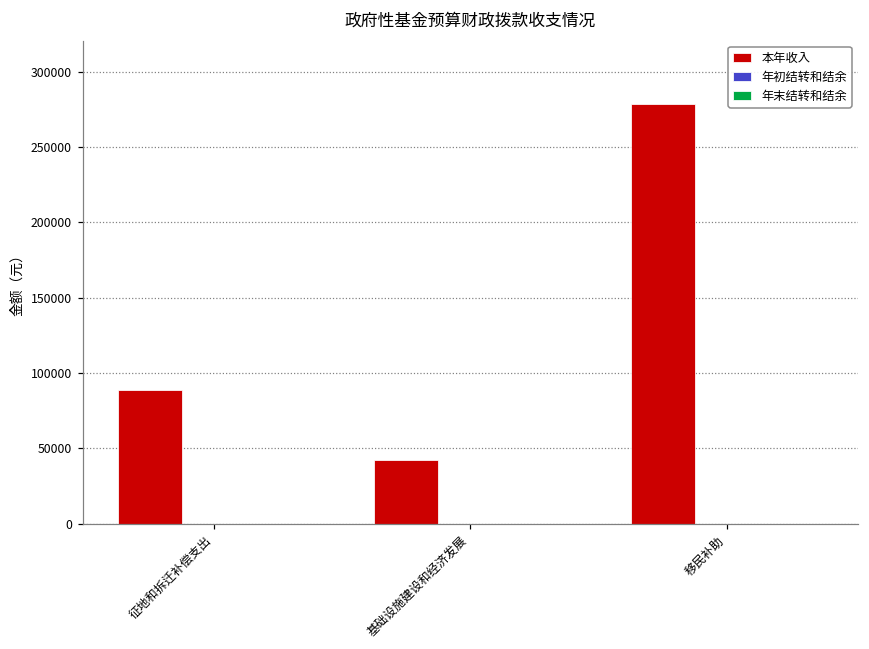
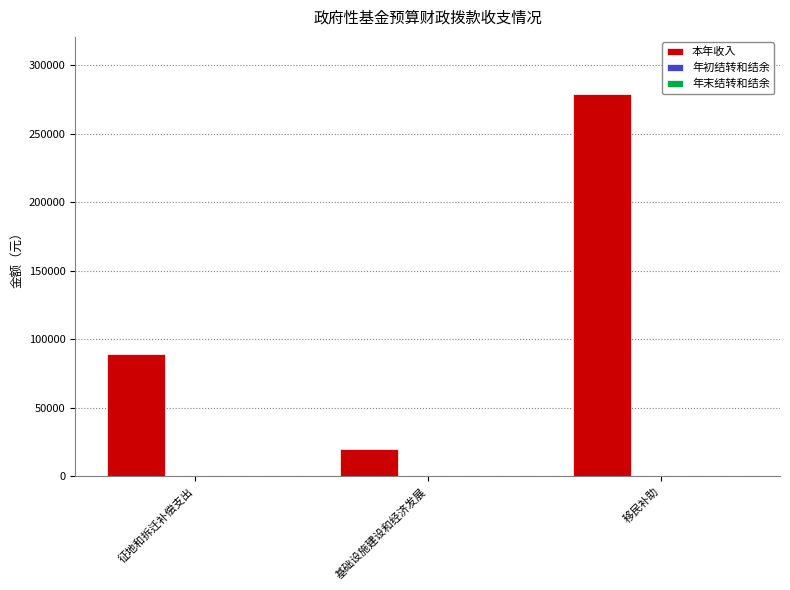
本年收入, 基础设施建设和经济发展: 42000 -> 20000
